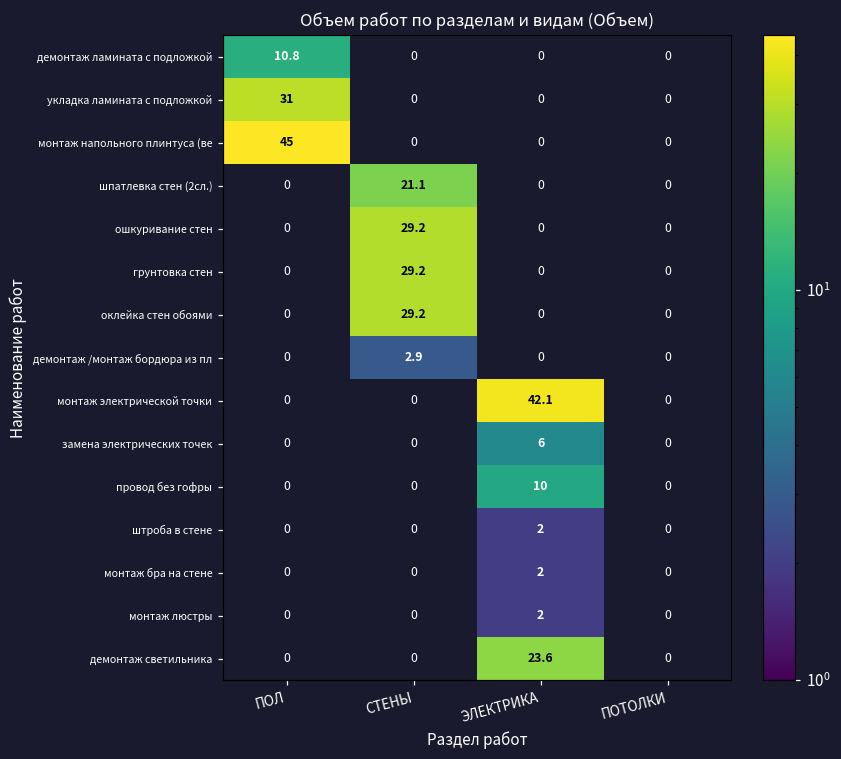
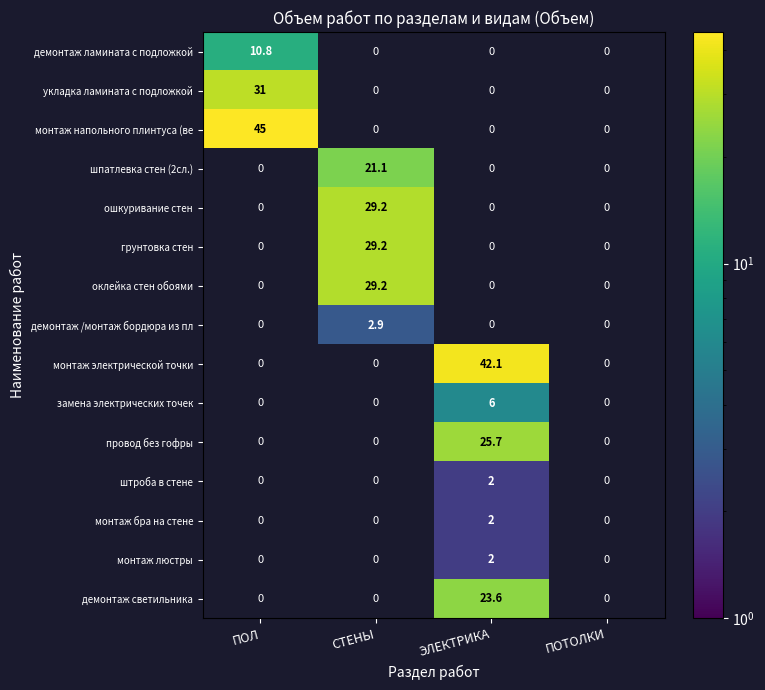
провод без гофры, ЭЛЕКТРИКА: 10 -> 25.7
